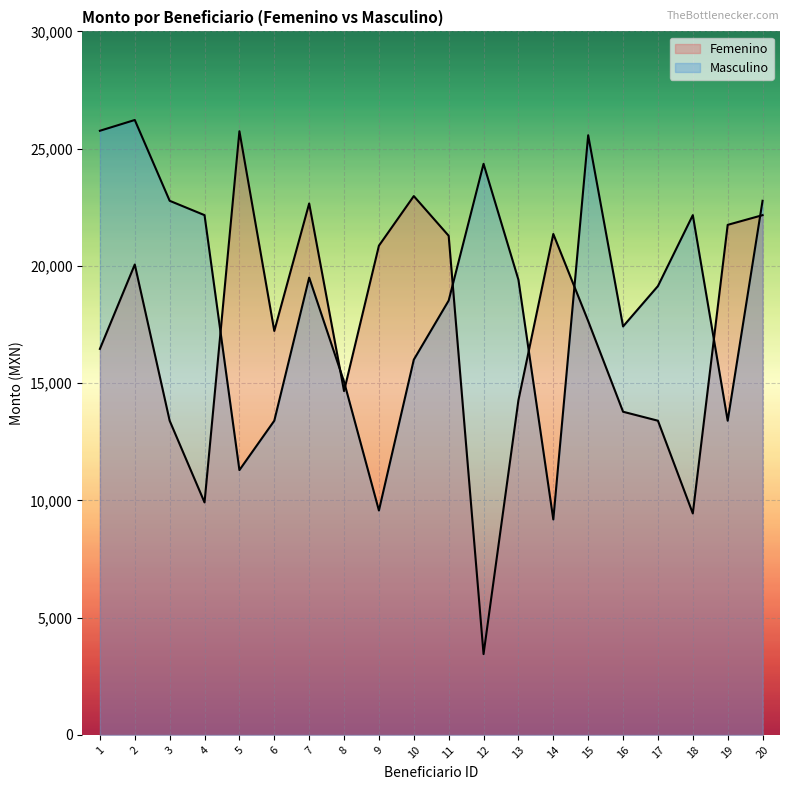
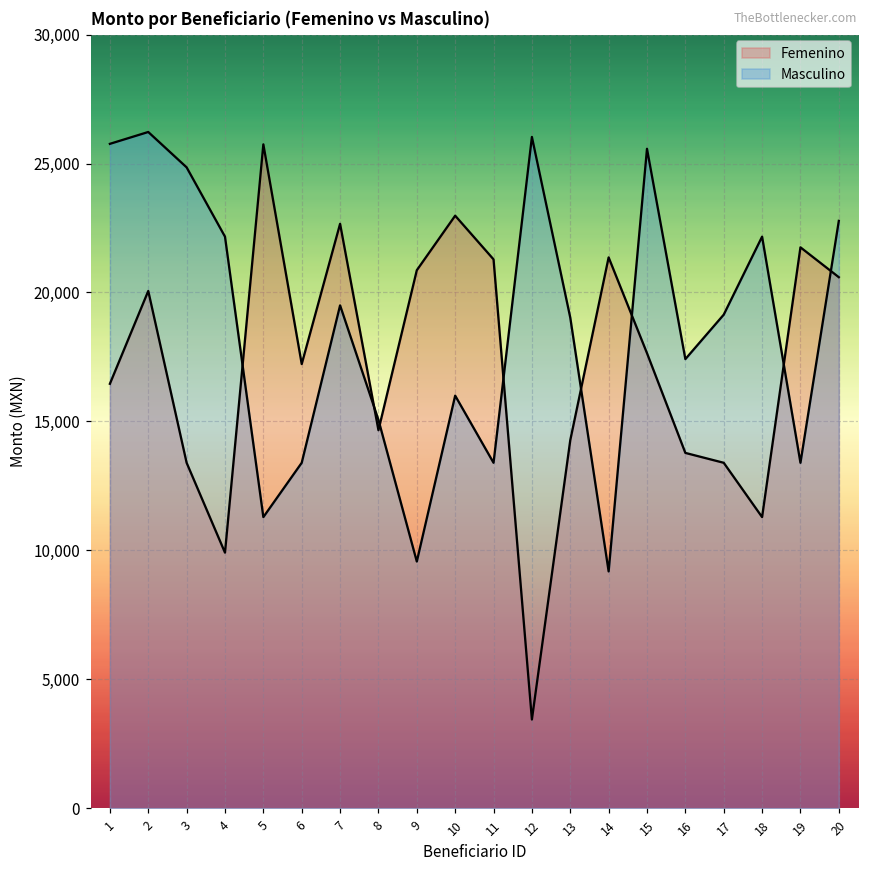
Masculino, 3: 22,800 -> 24,900
Masculino, 11: 18,500 -> 13,400
Masculino, 12: 24,400 -> 26,000
Masculino, 13: 19,400 -> 19,000
Femenino, 18: 9,400 -> 11,300
Femenino, 20: 22,200 -> 20,600
